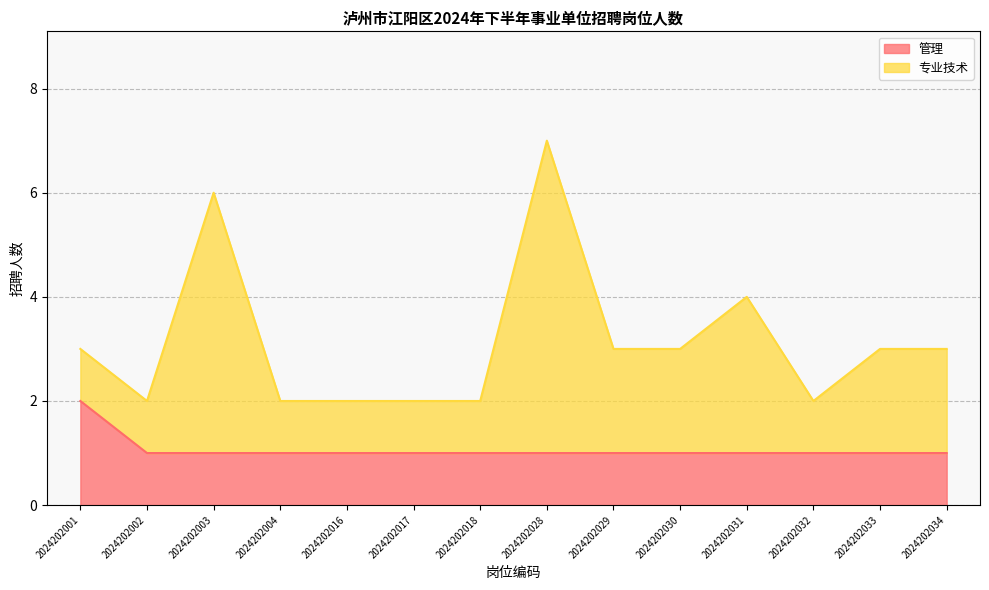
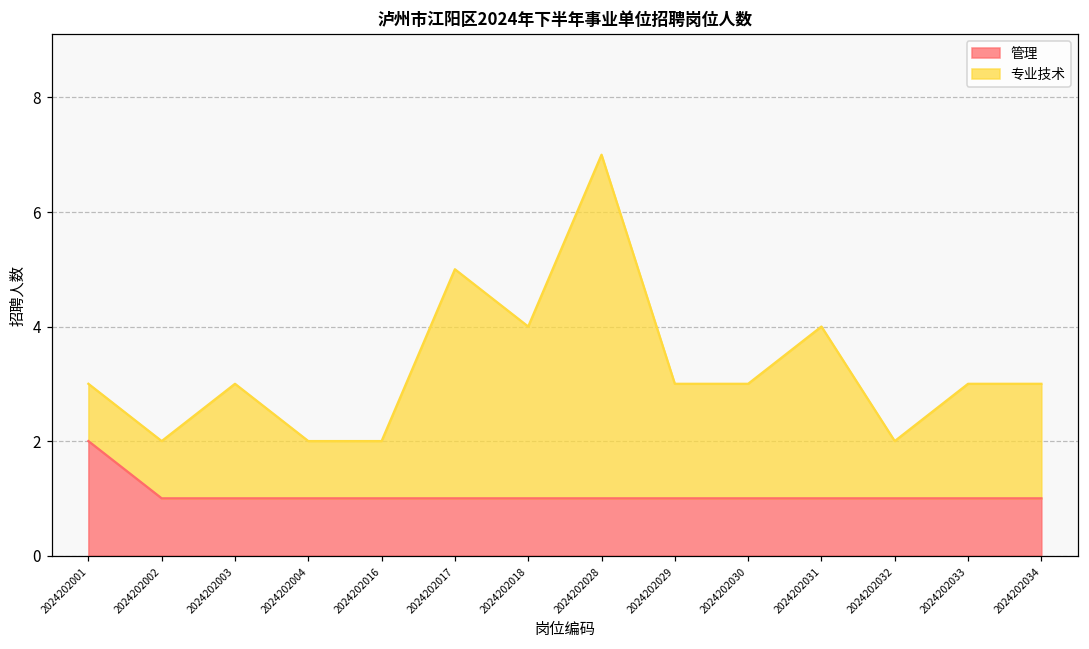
专业技术, 2024202003: 5 -> 2
专业技术, 2024202017: 1 -> 4
专业技术, 2024202018: 1 -> 3
